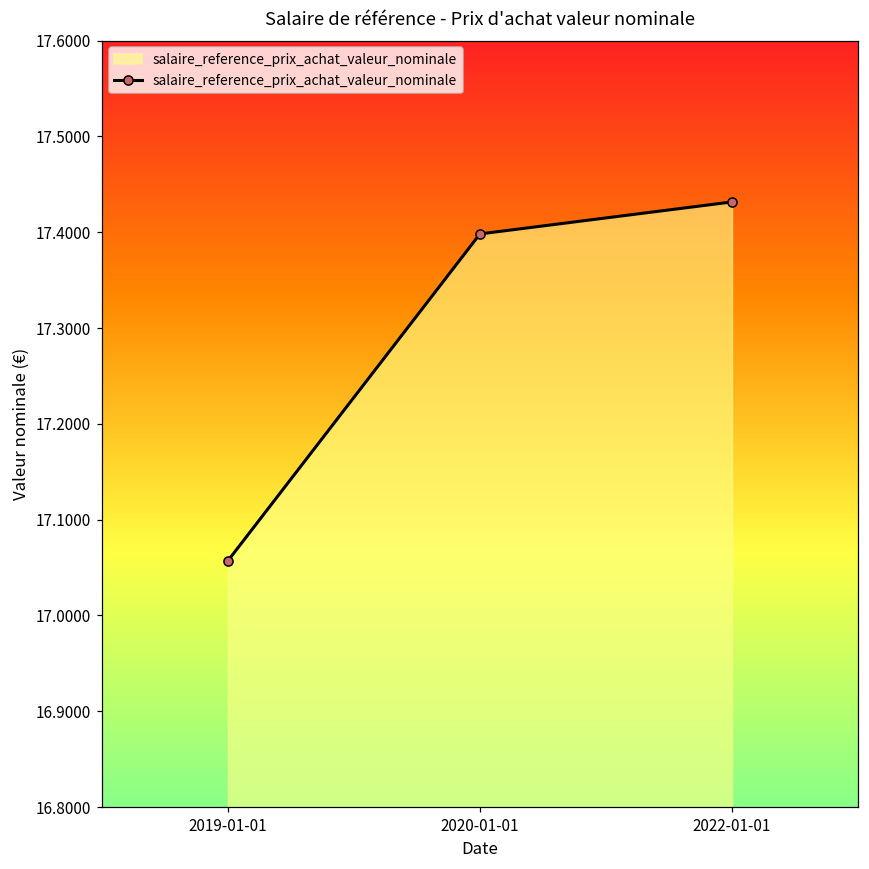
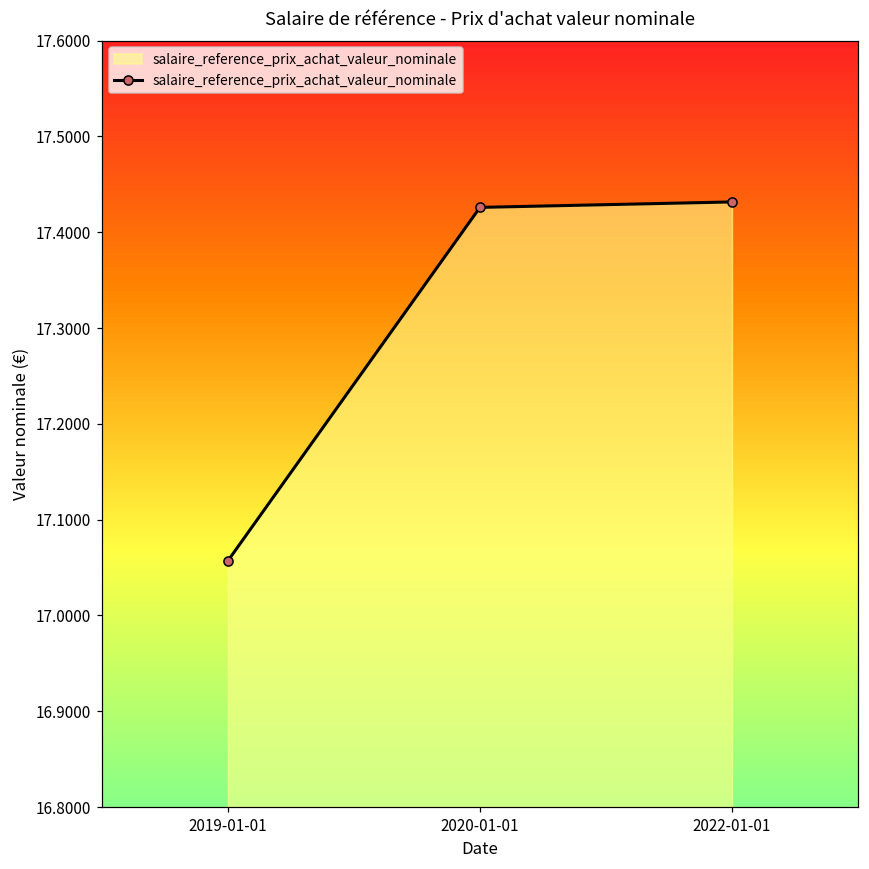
2020-01-01: 17.40 -> 17.43
